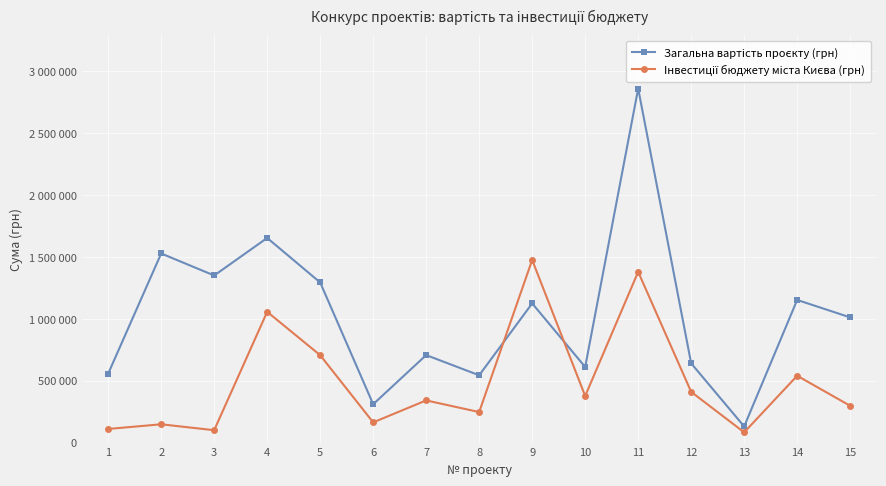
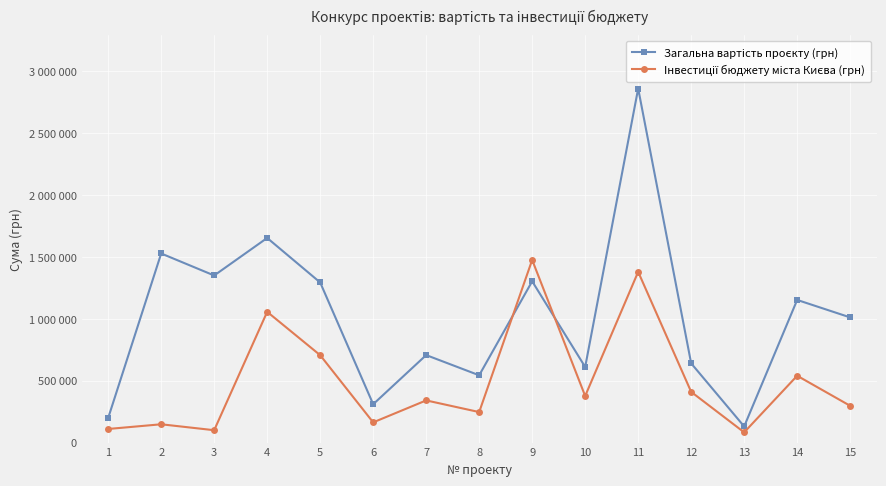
Загальна вартість проєкту (грн), 1: 560000 -> 200000
Загальна вартість проєкту (грн), 9: 1130000 -> 1300000
